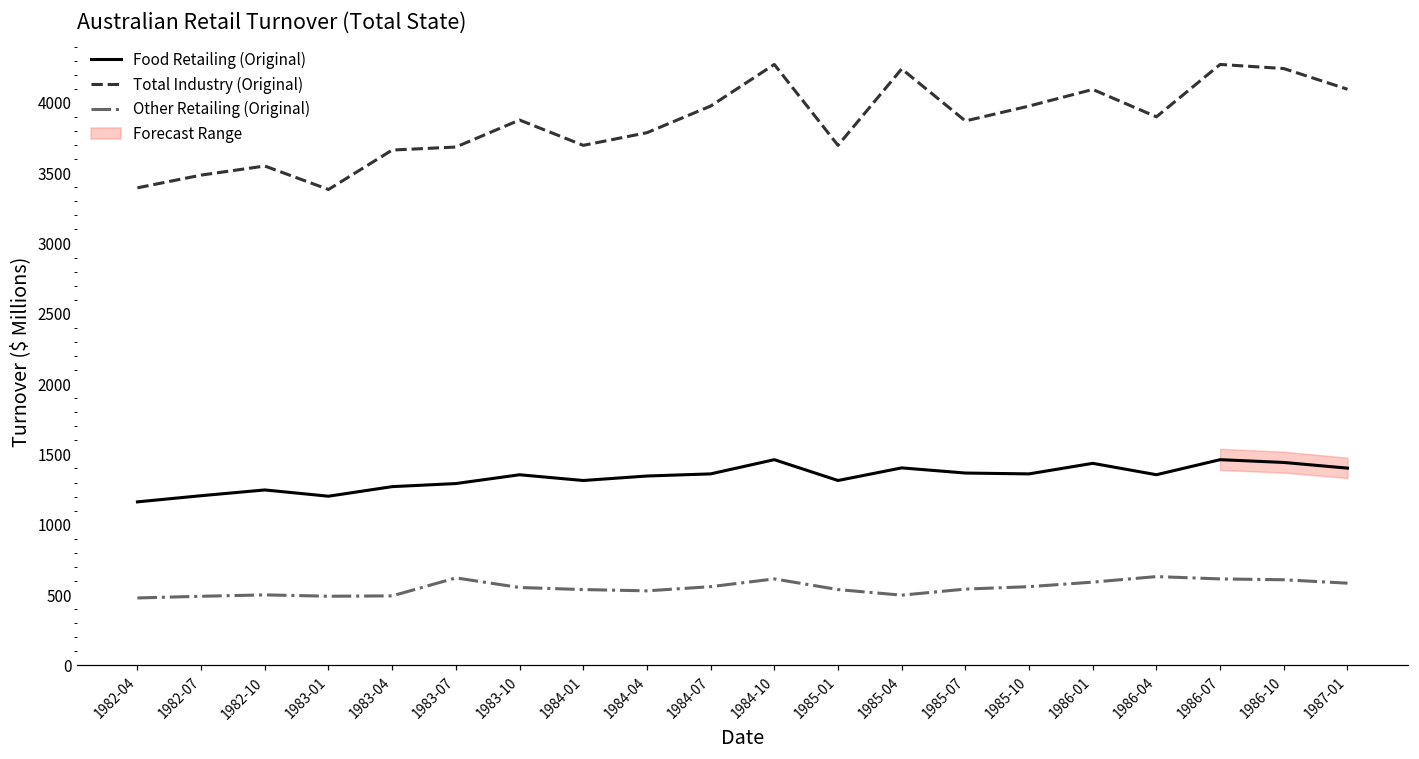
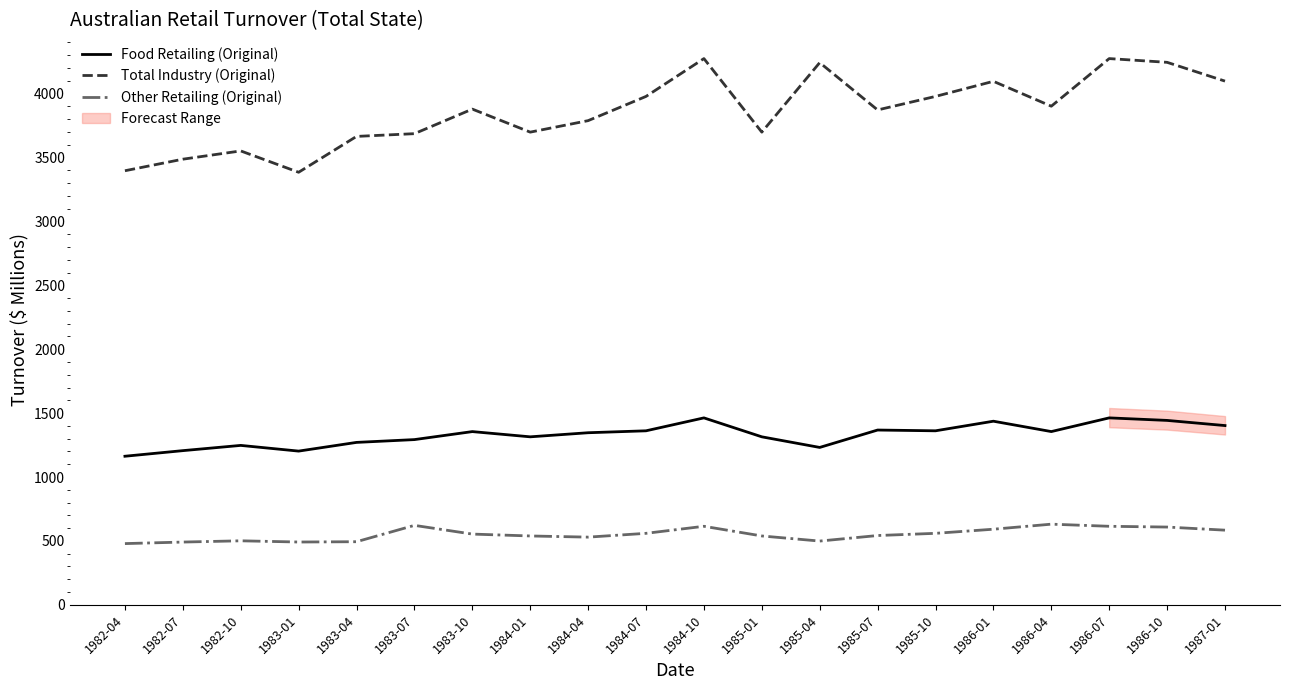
Food Retailing (Original), 1985-04: 1400 -> 1230
